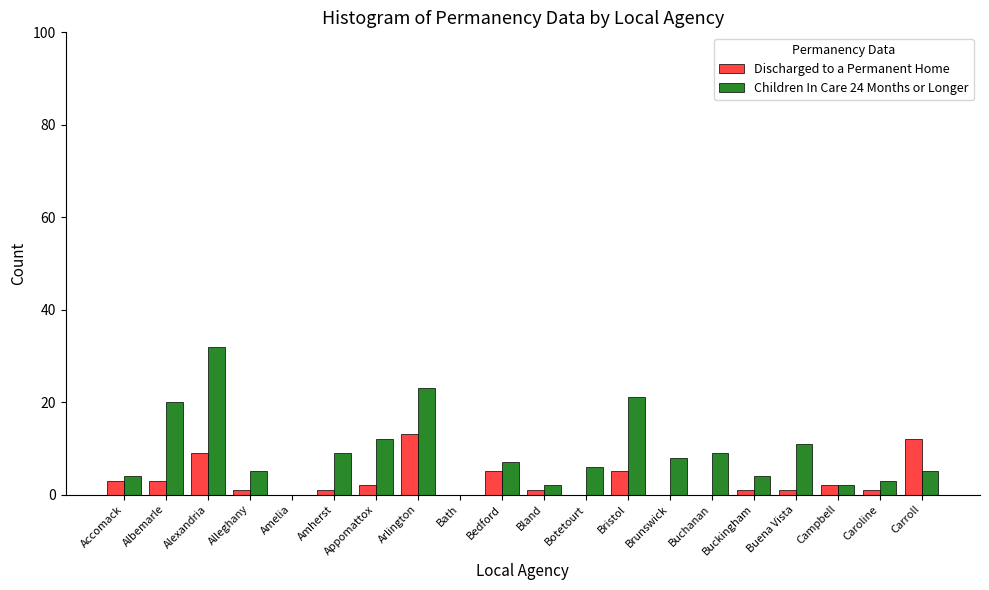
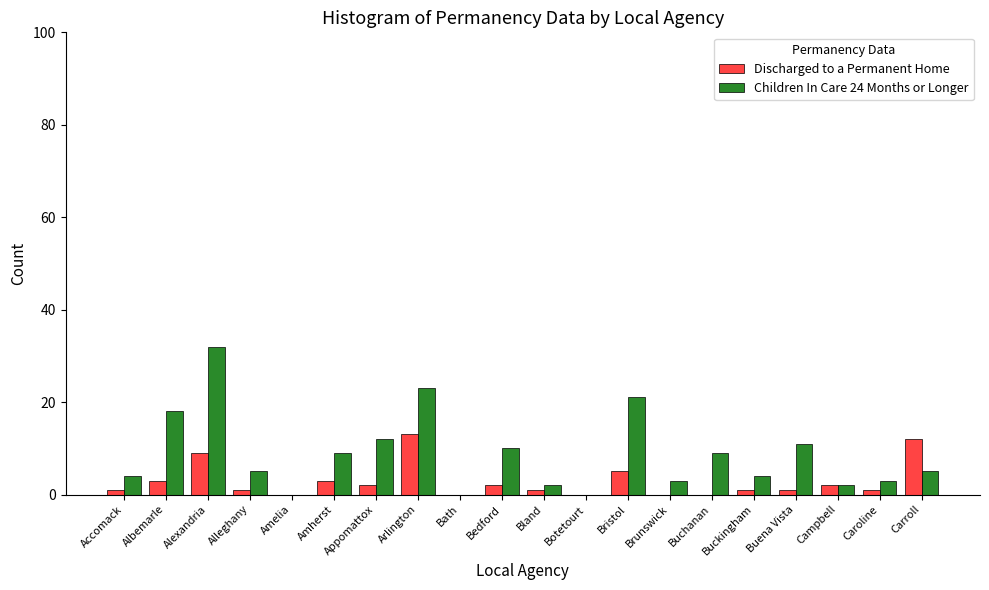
Discharged to a Permanent Home, Accomack: 3 -> 1
Children In Care 24 Months or Longer, Albemarle: 20 -> 18
Discharged to a Permanent Home, Amherst: 1 -> 3
Discharged to a Permanent Home, Bedford: 5 -> 2
Children In Care 24 Months or Longer, Bedford: 7 -> 10
Children In Care 24 Months or Longer, Botetourt: 6 -> 0
Children In Care 24 Months or Longer, Brunswick: 8 -> 3
